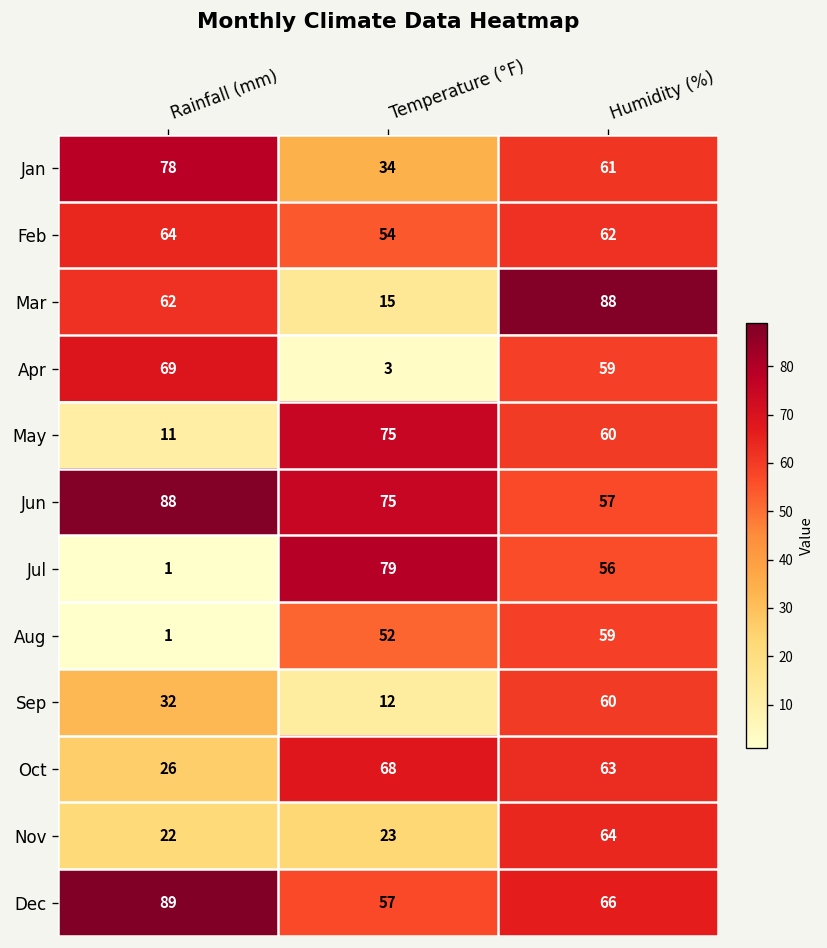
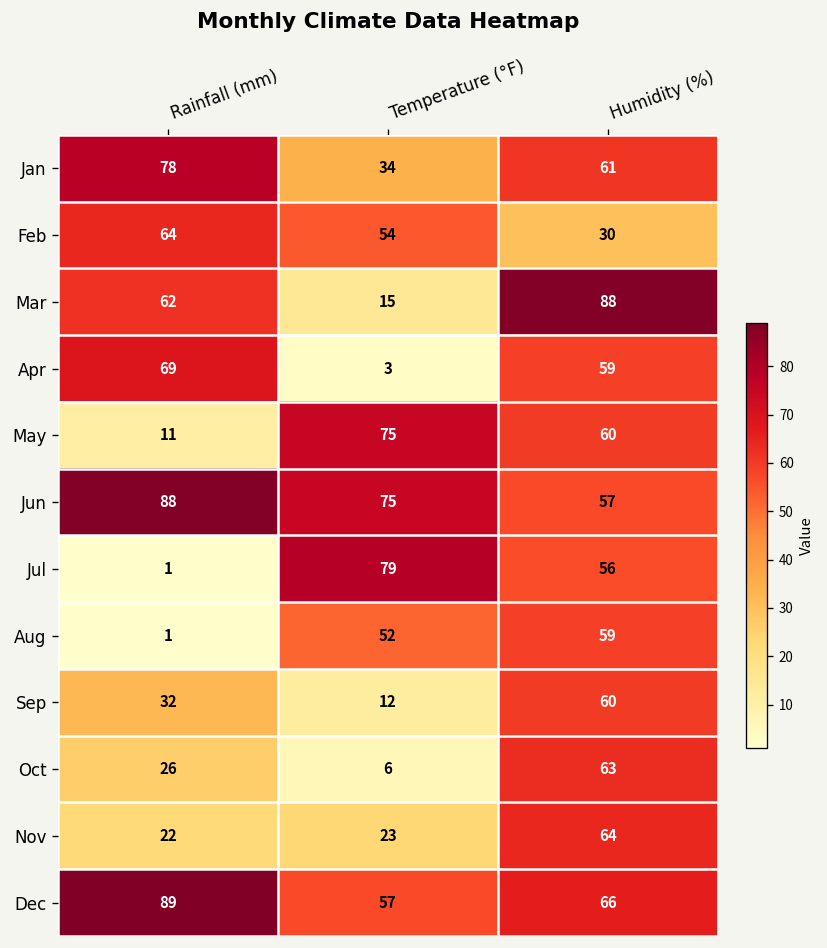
Feb, Humidity (%): 62 -> 30
Oct, Temperature (°F): 68 -> 6
